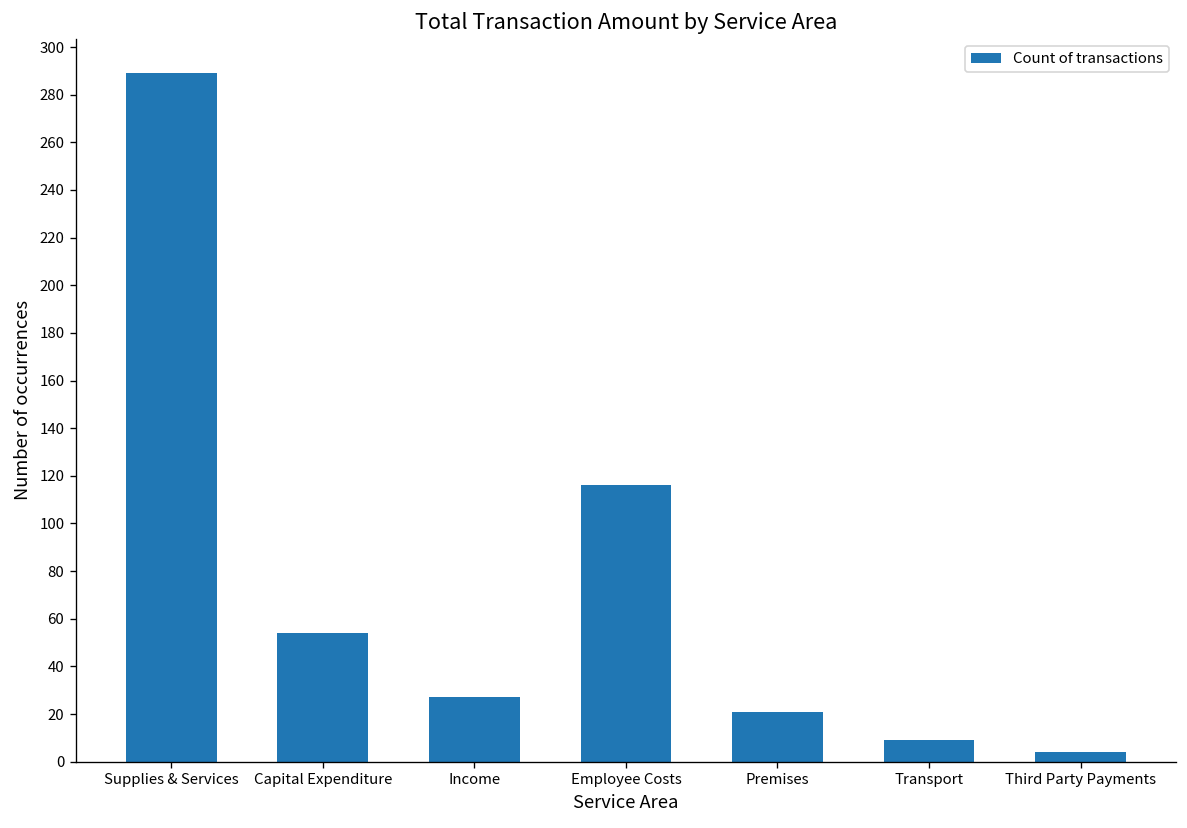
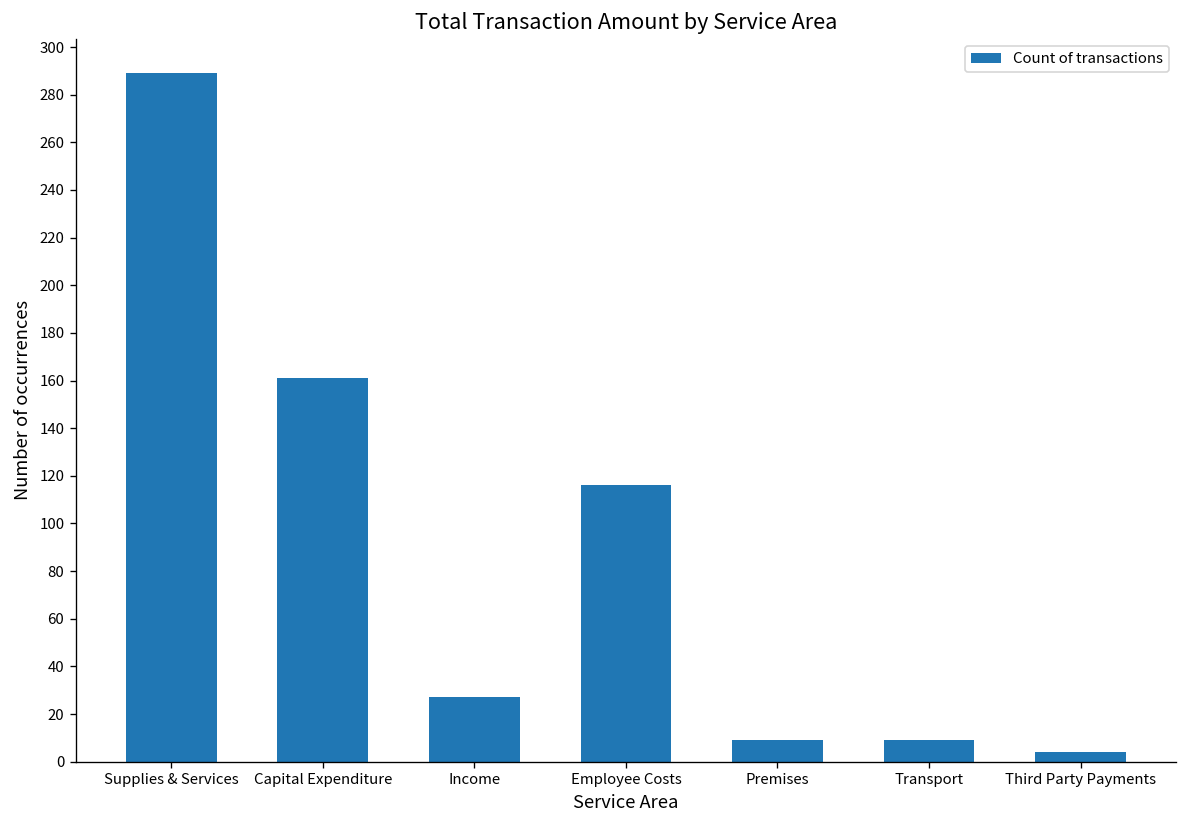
Capital Expenditure: 54 -> 161
Premises: 21 -> 9
